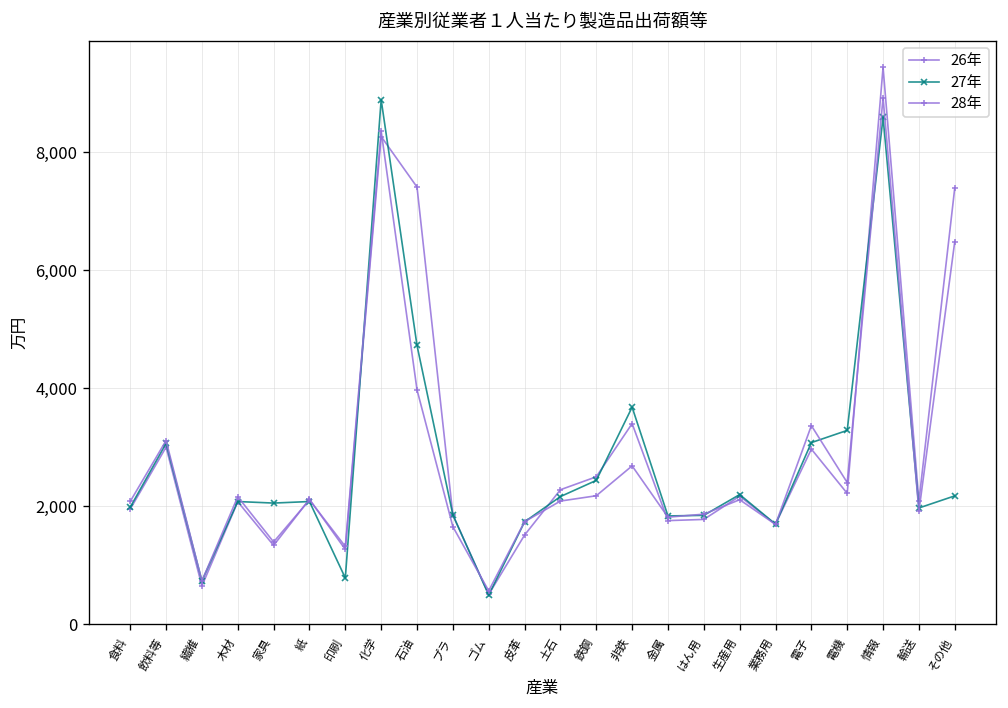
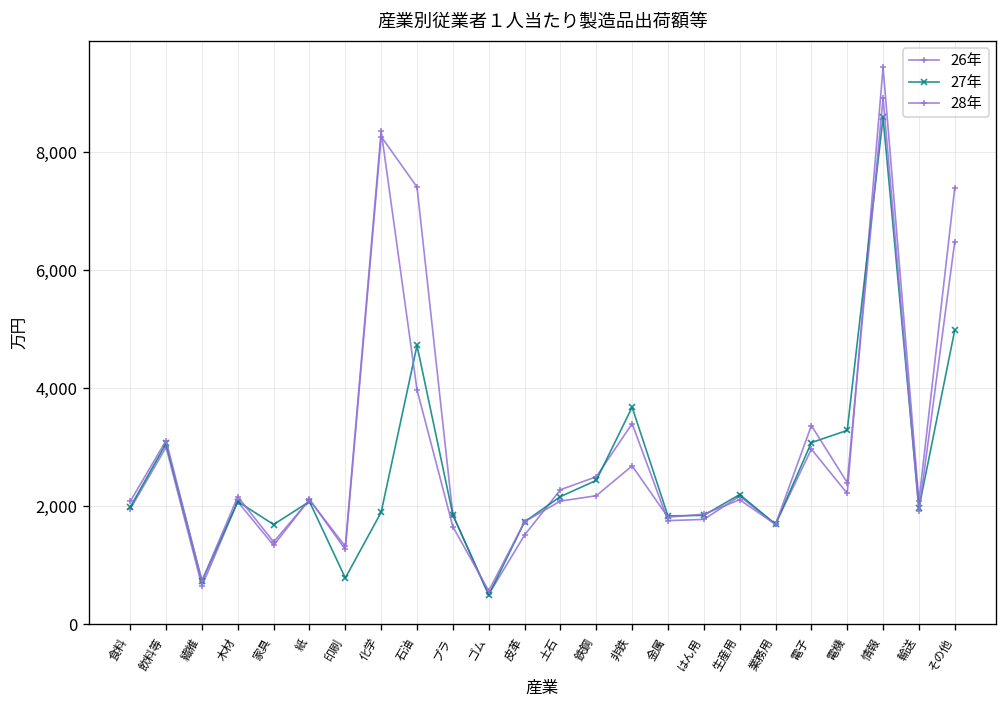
27年, 家具: 2,100 -> 1,700
27年, 化学: 8,900 -> 1,900
27年, その他: 2,200 -> 5,000
